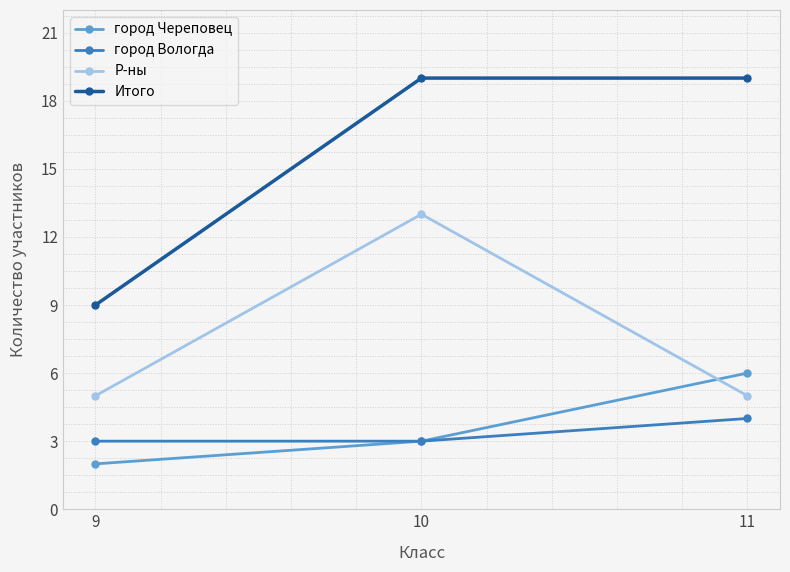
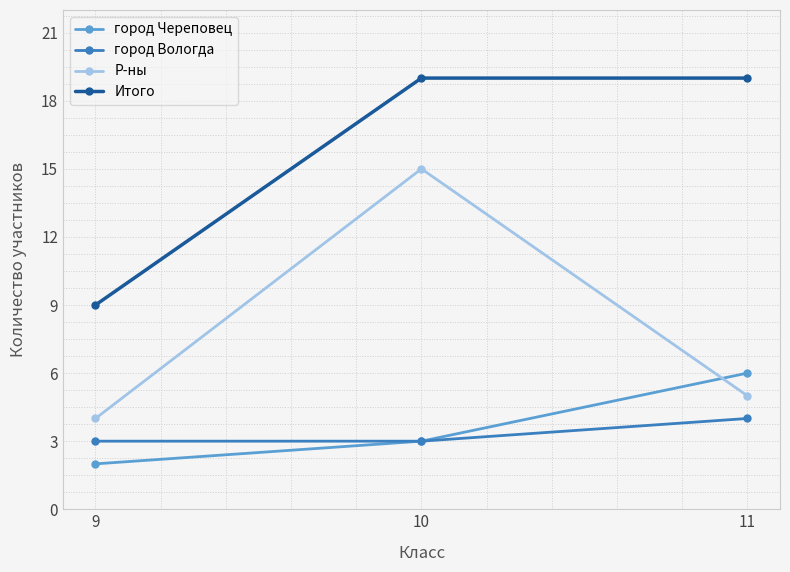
Р-ны, 9: 5 -> 4
Р-ны, 10: 13 -> 15
